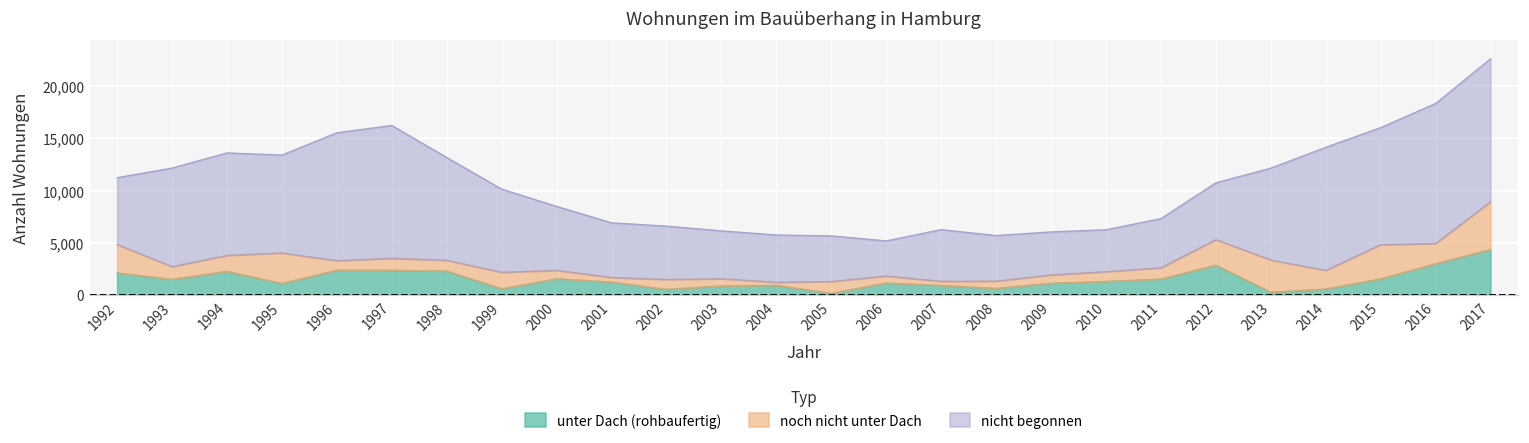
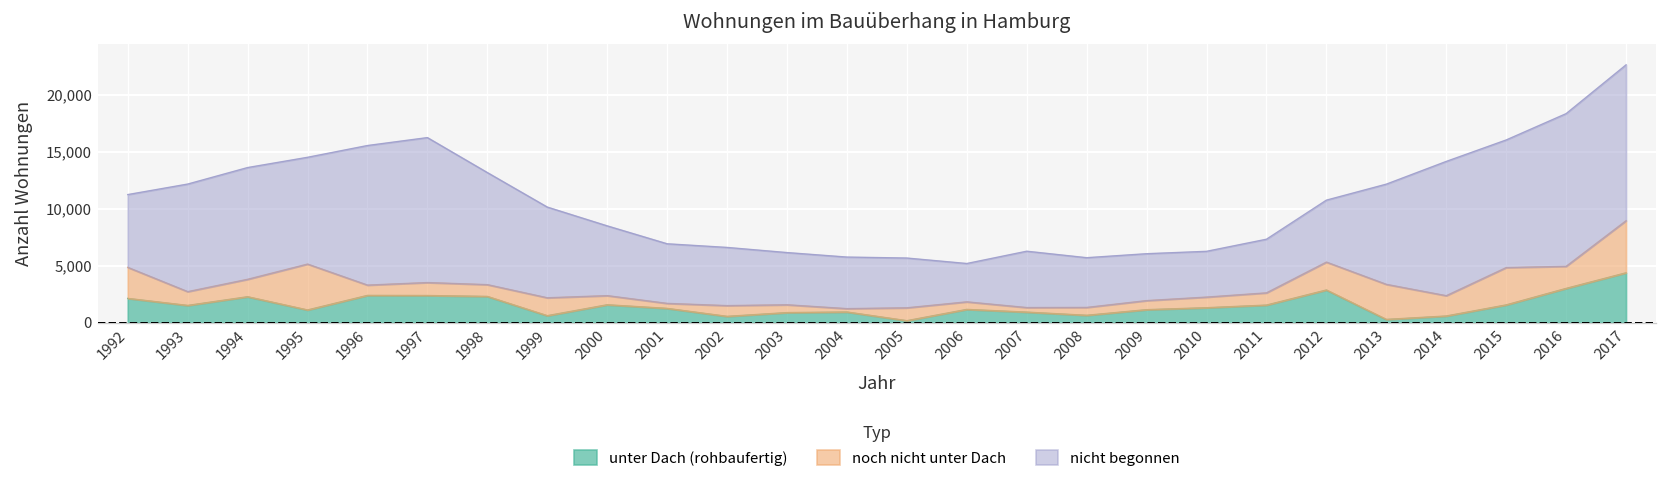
noch nicht unter Dach, 1995: 3,000 -> 4,000
